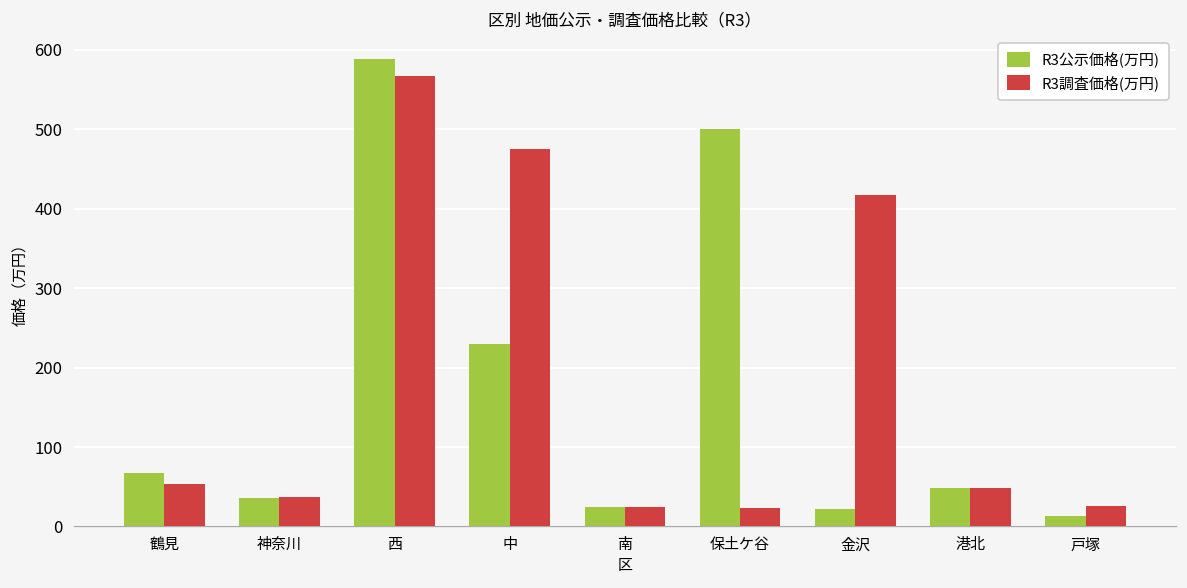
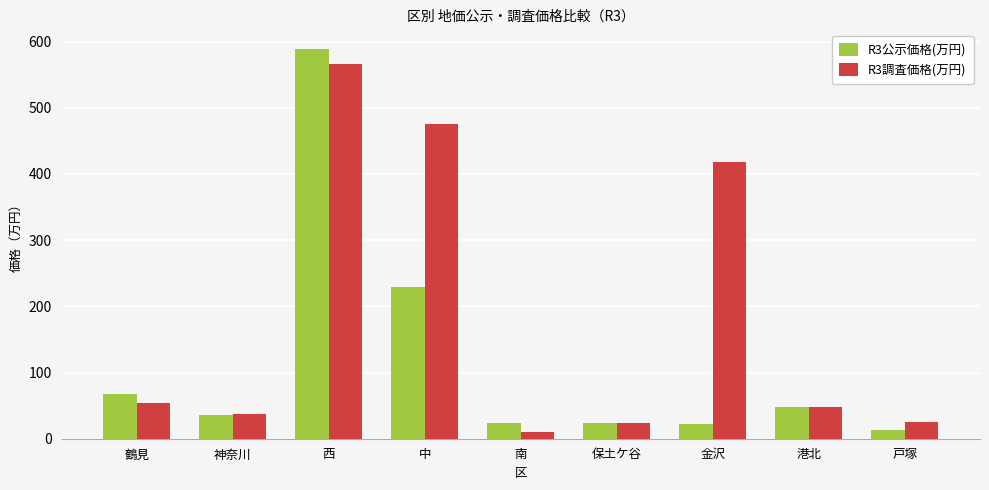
R3調査価格(万円), 南: 20 -> 10
R3公示価格(万円), 保土ケ谷: 500 -> 20
